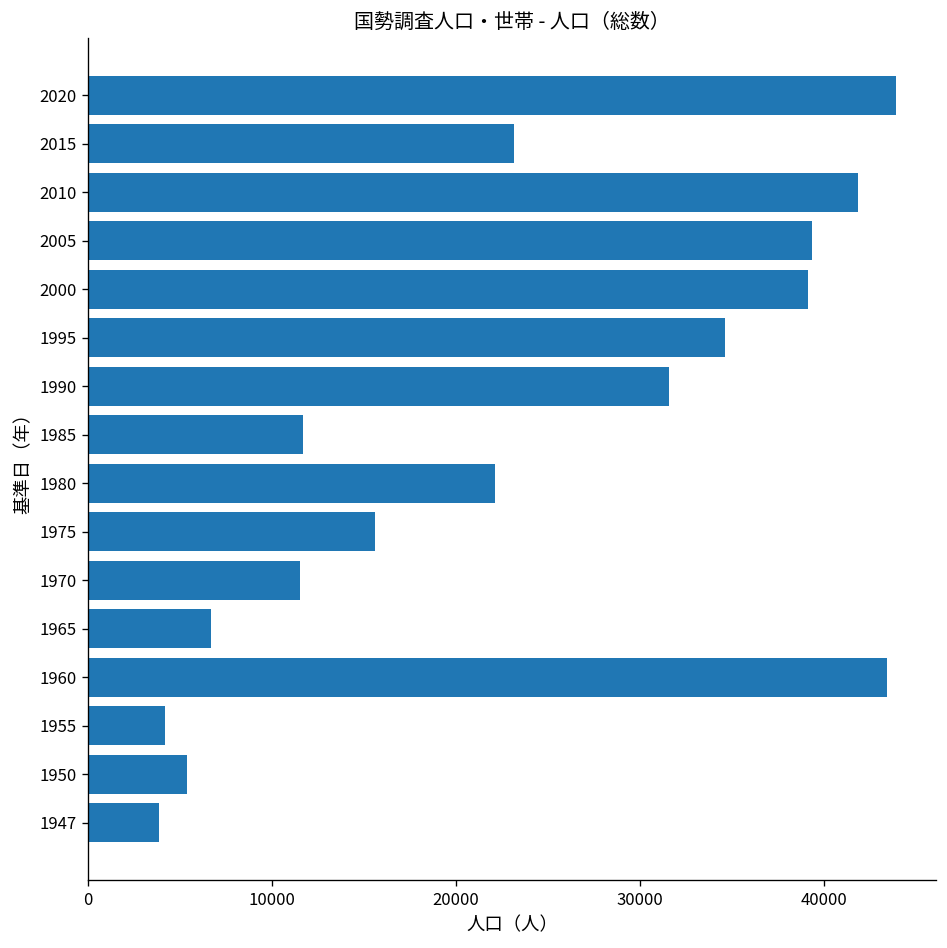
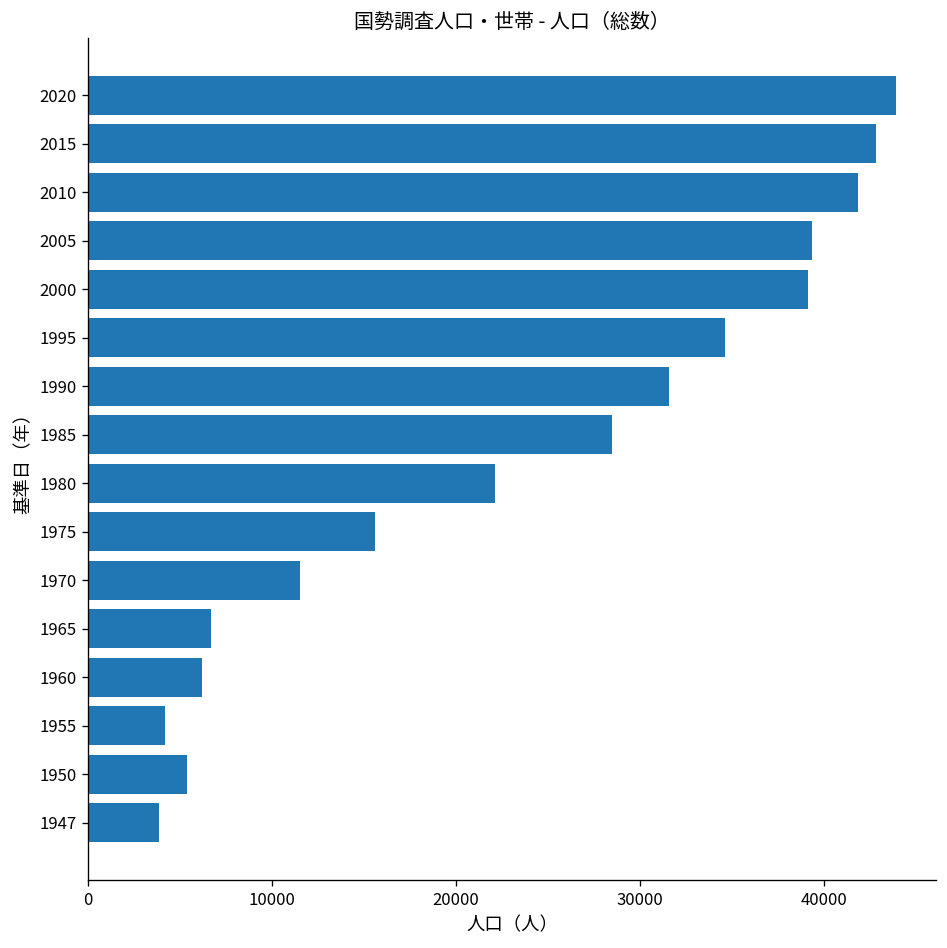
2015: 23100 -> 42900
1985: 11700 -> 28500
1960: 43400 -> 6200
